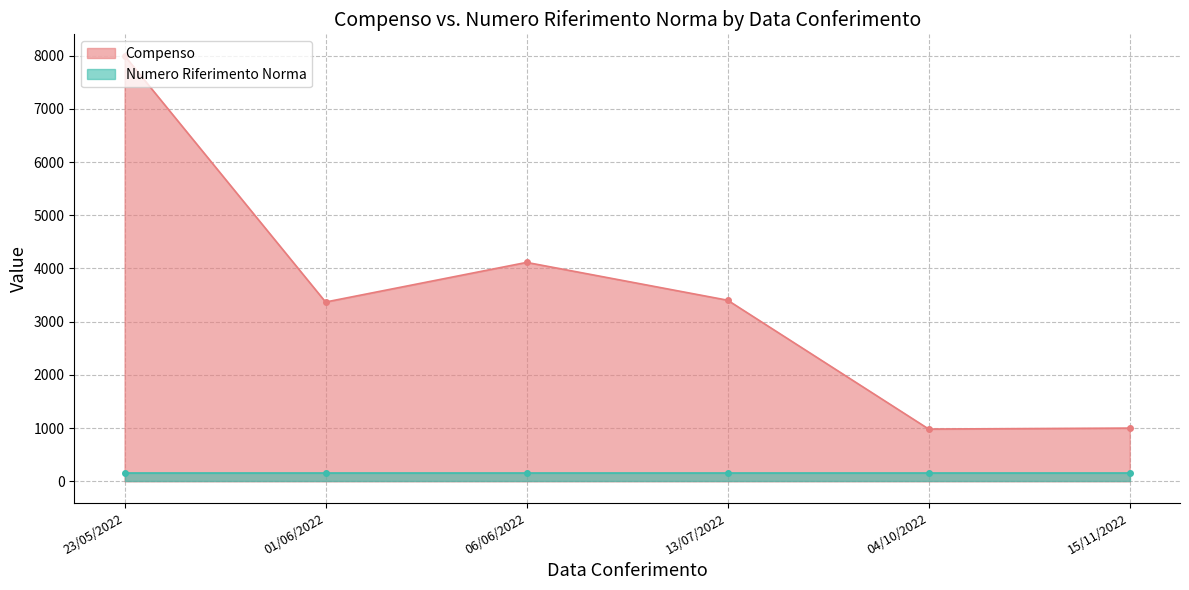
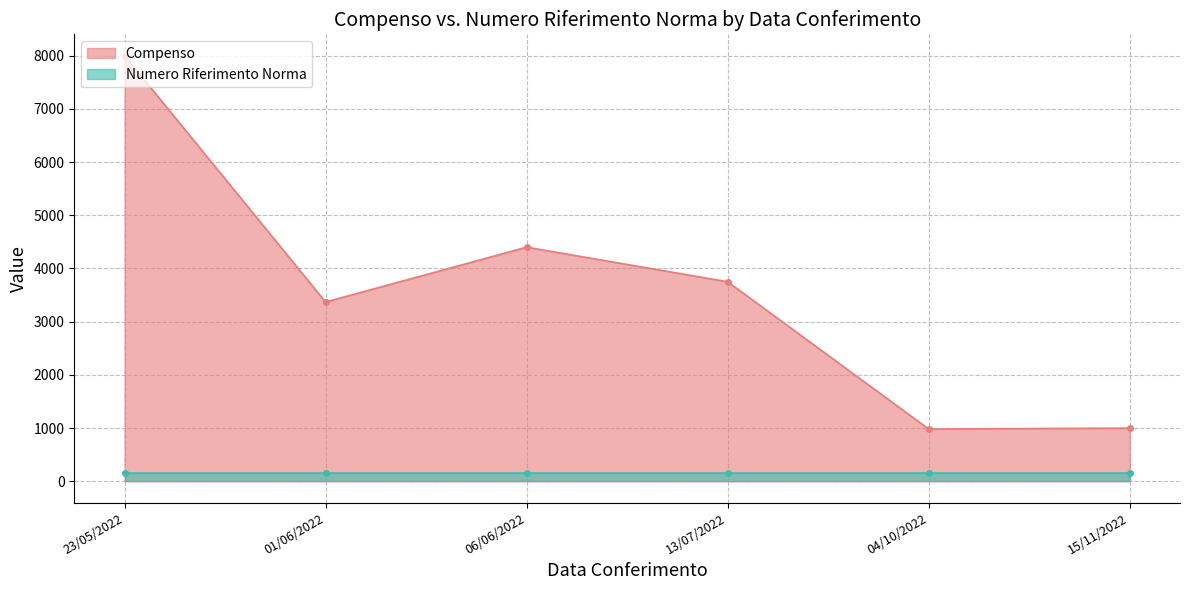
Compenso, 06/06/2022: 4100 -> 4400
Compenso, 13/07/2022: 3400 -> 3800
